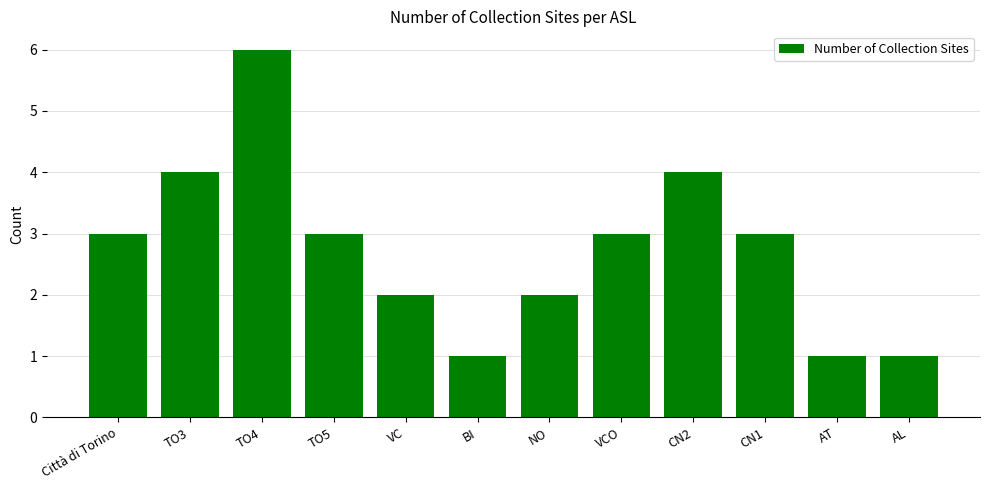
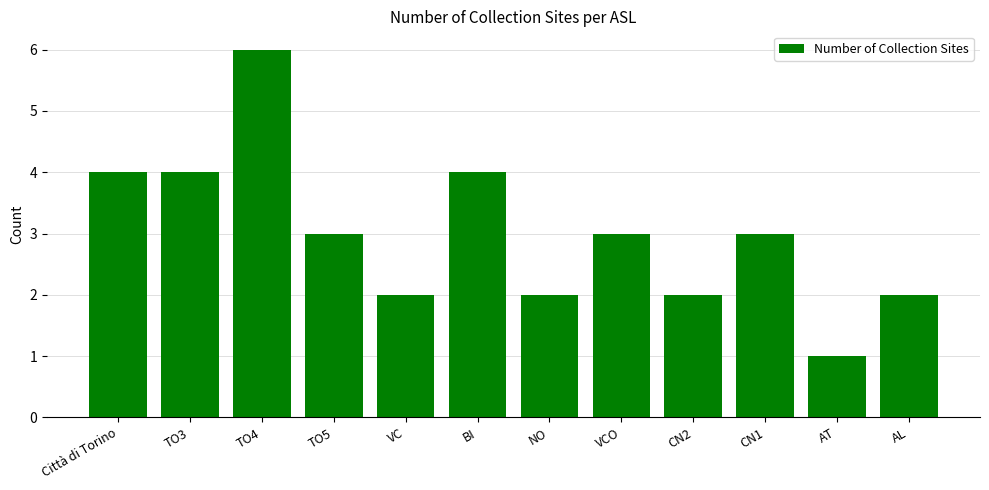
Città di Torino: 3 -> 4
BI: 1 -> 4
CN2: 4 -> 2
AL: 1 -> 2
